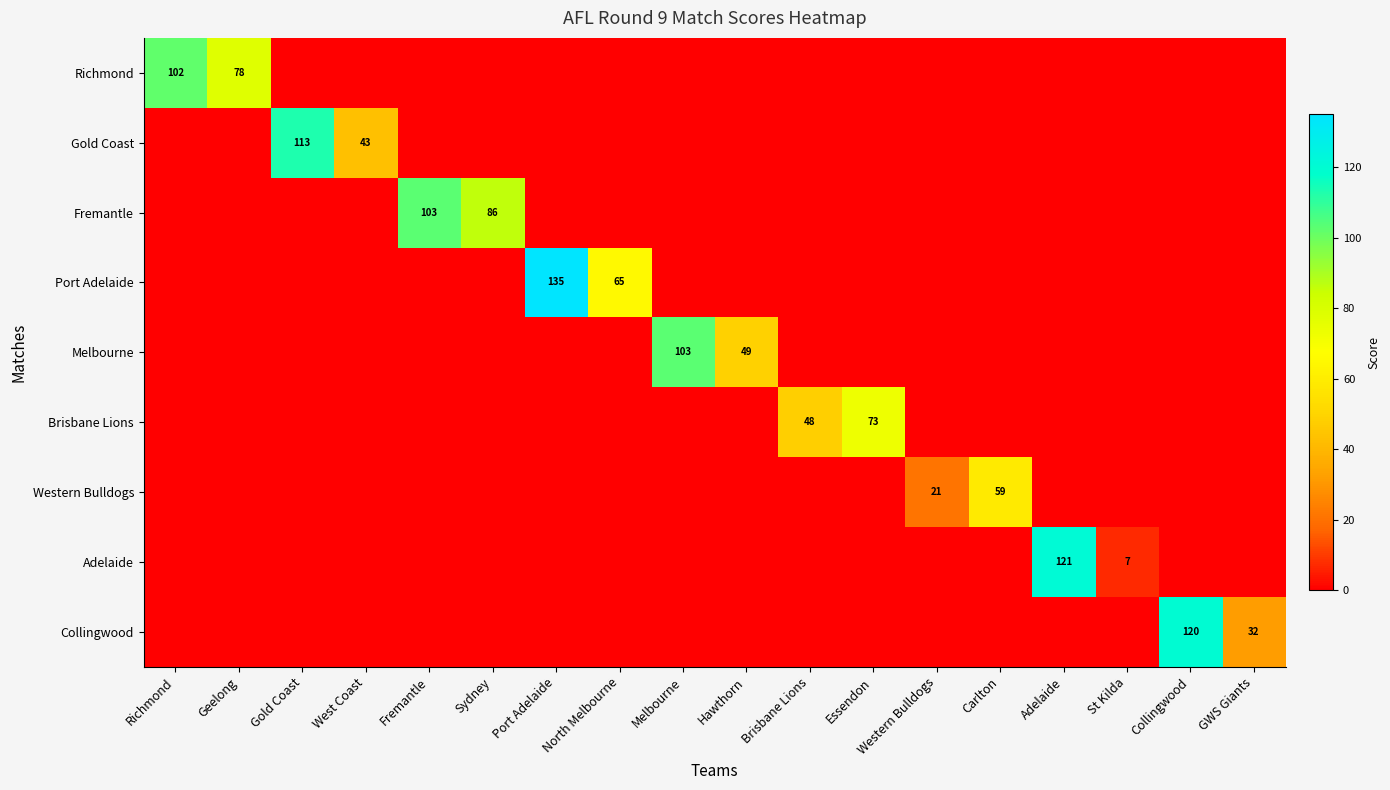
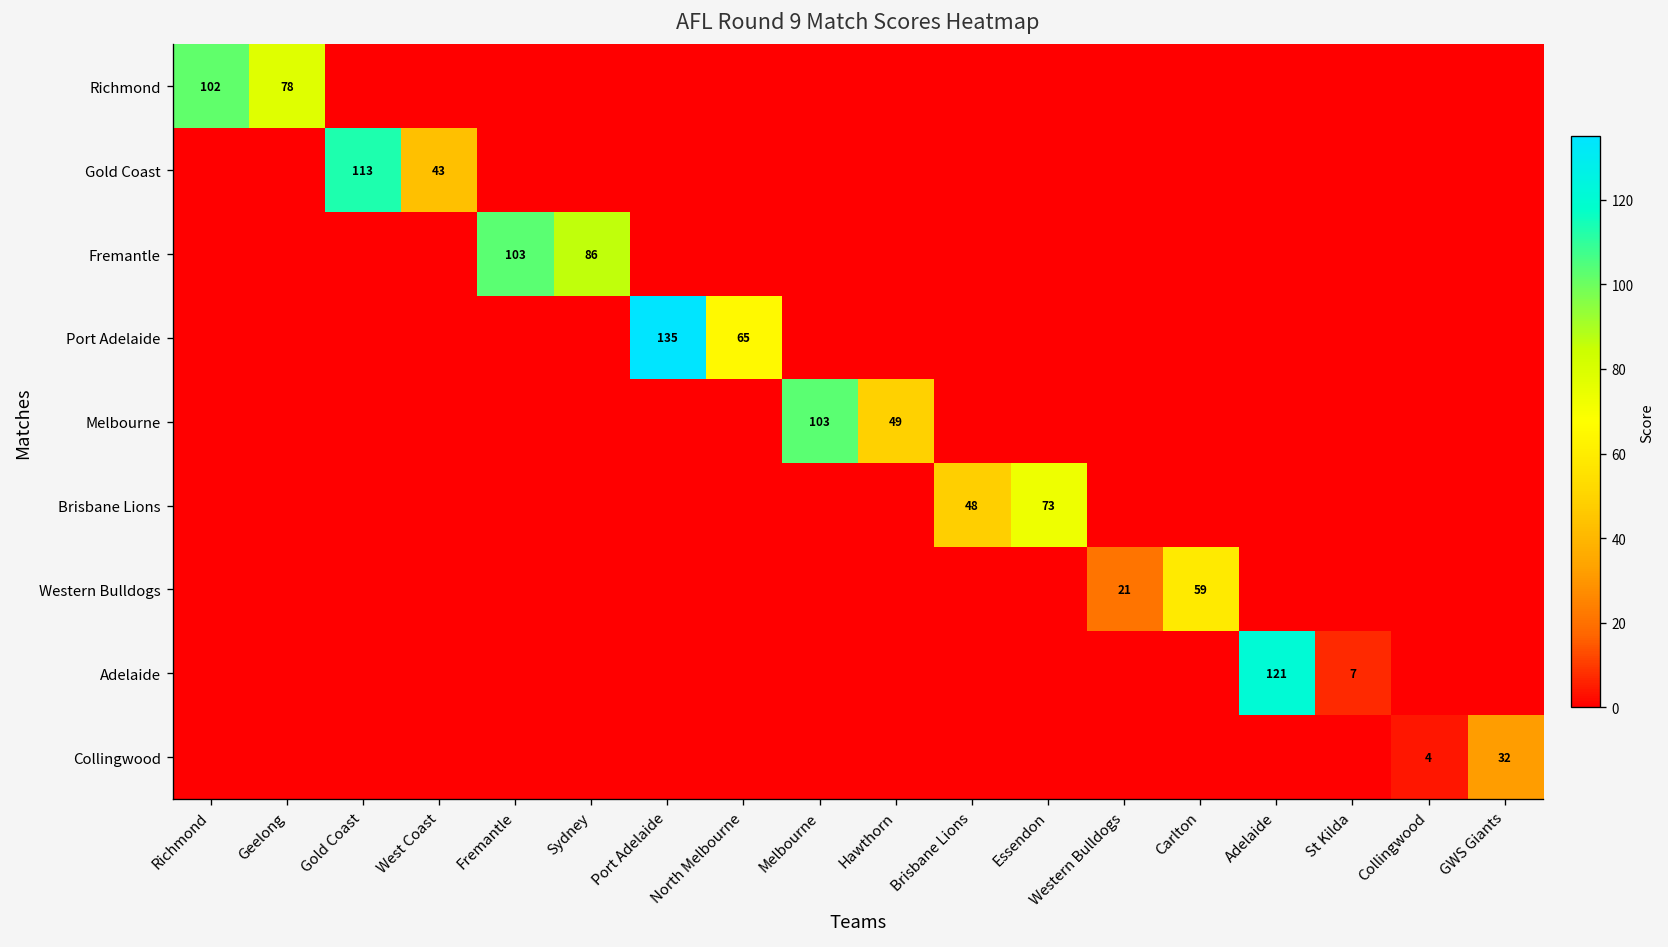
Collingwood, Collingwood: 120 -> 4
